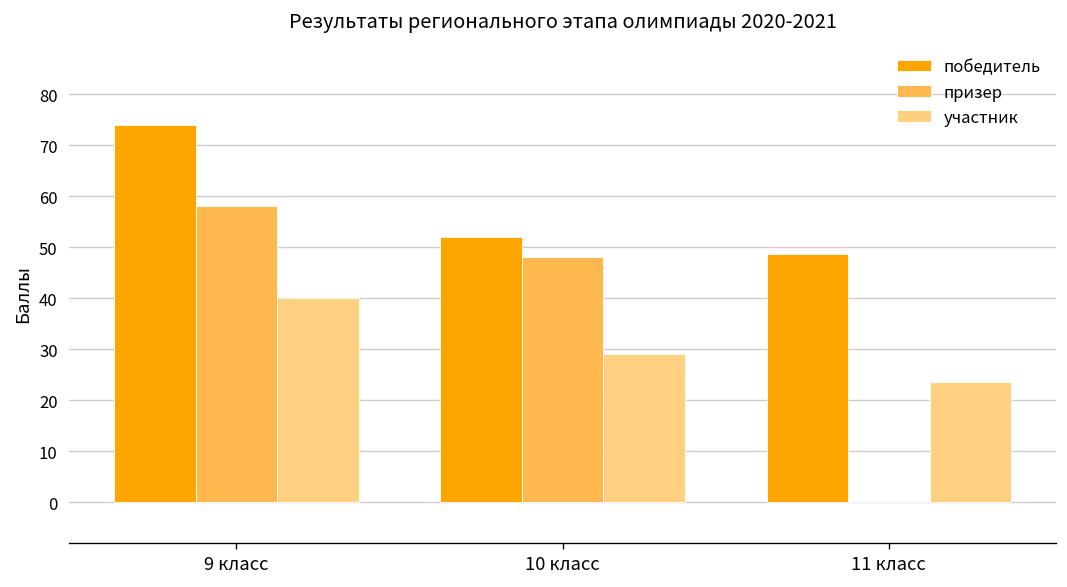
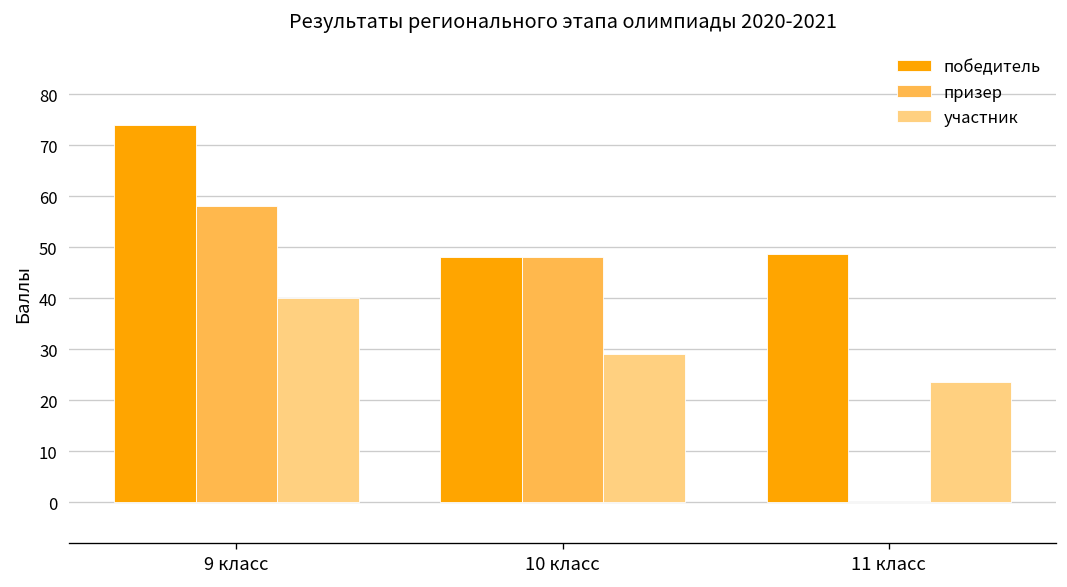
победитель, 10 класс: 52 -> 48
